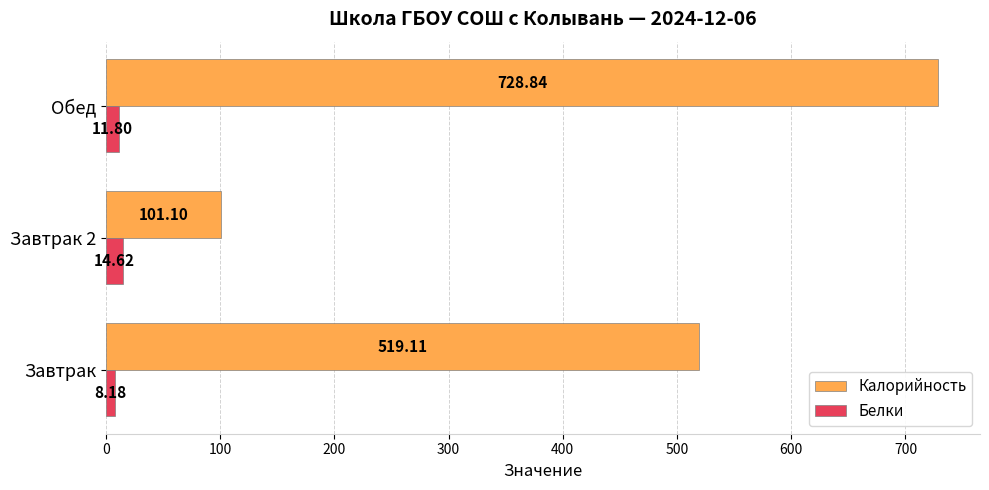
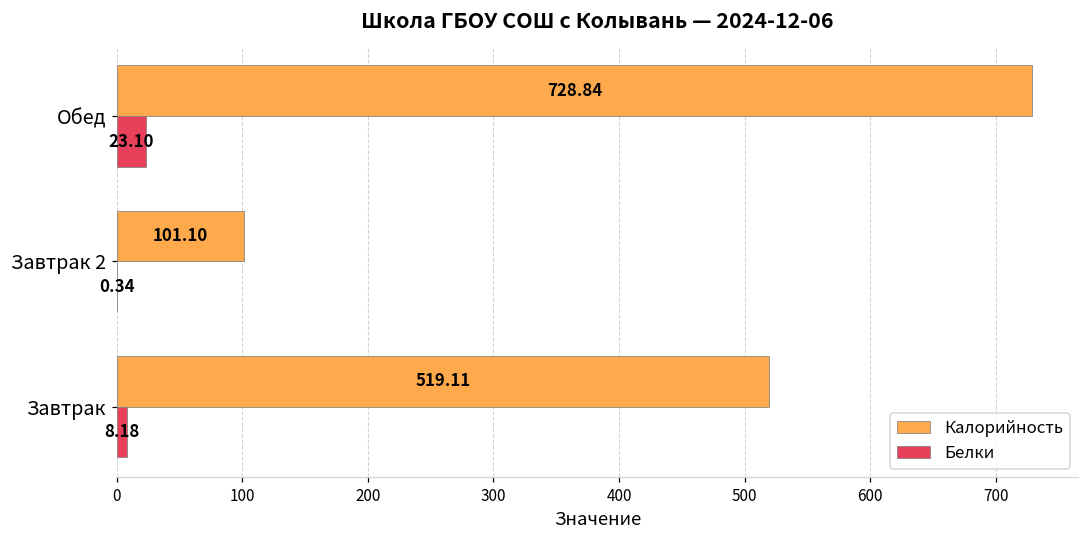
Белки, Обед: 11.80 -> 23.10
Белки, Завтрак 2: 14.62 -> 0.34
